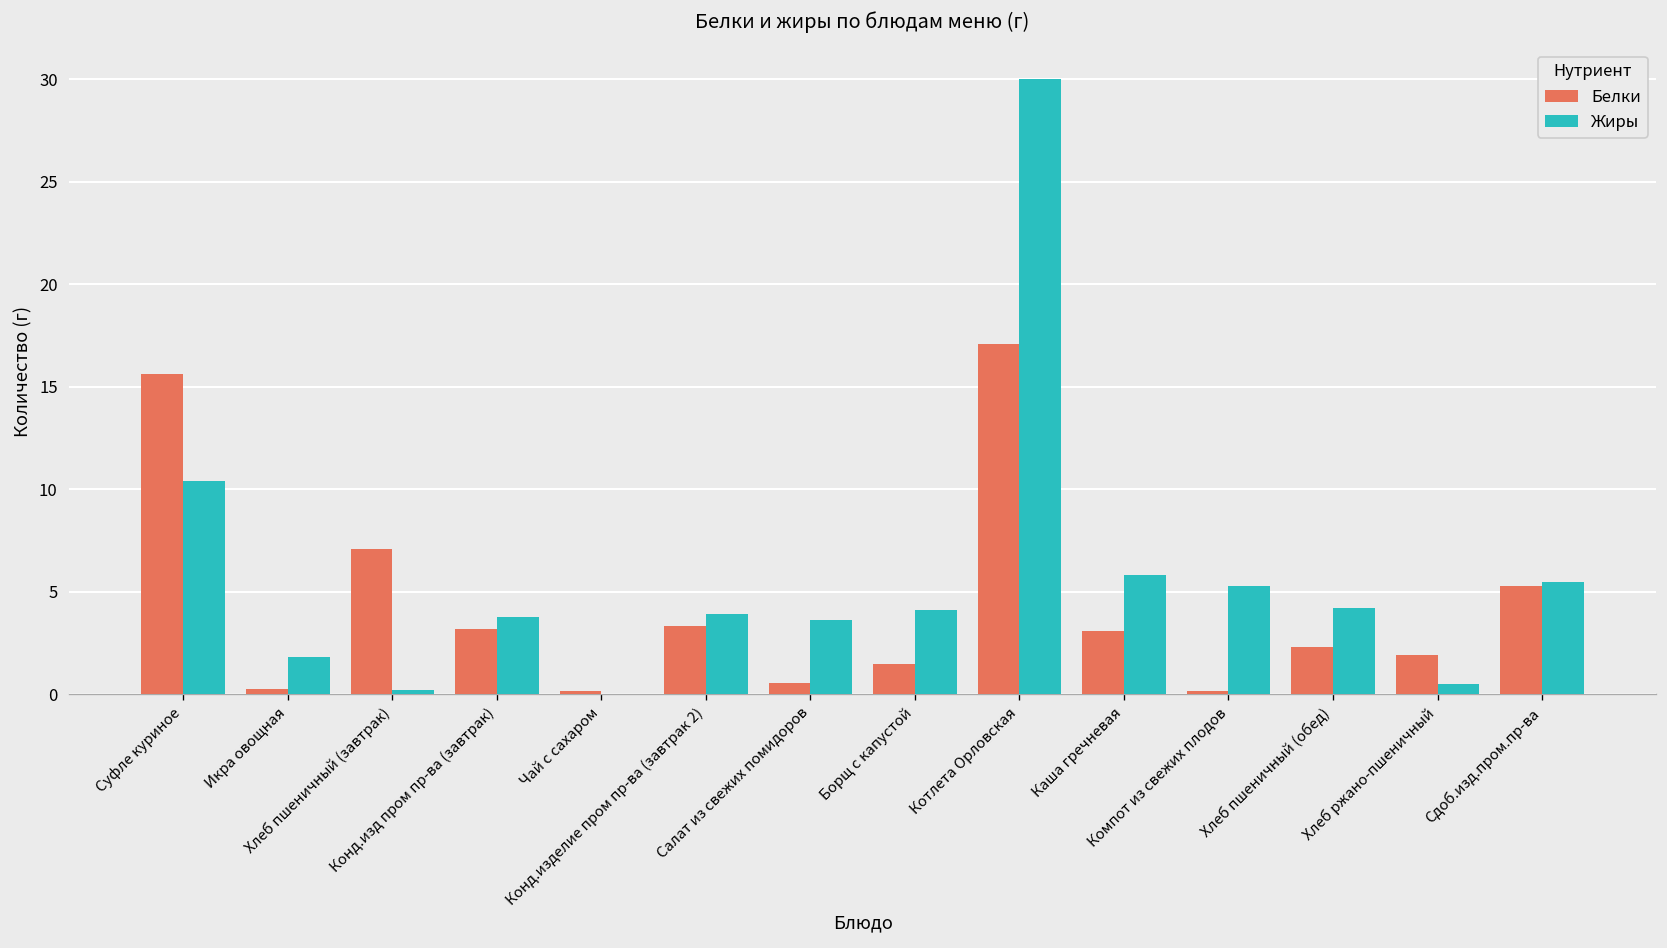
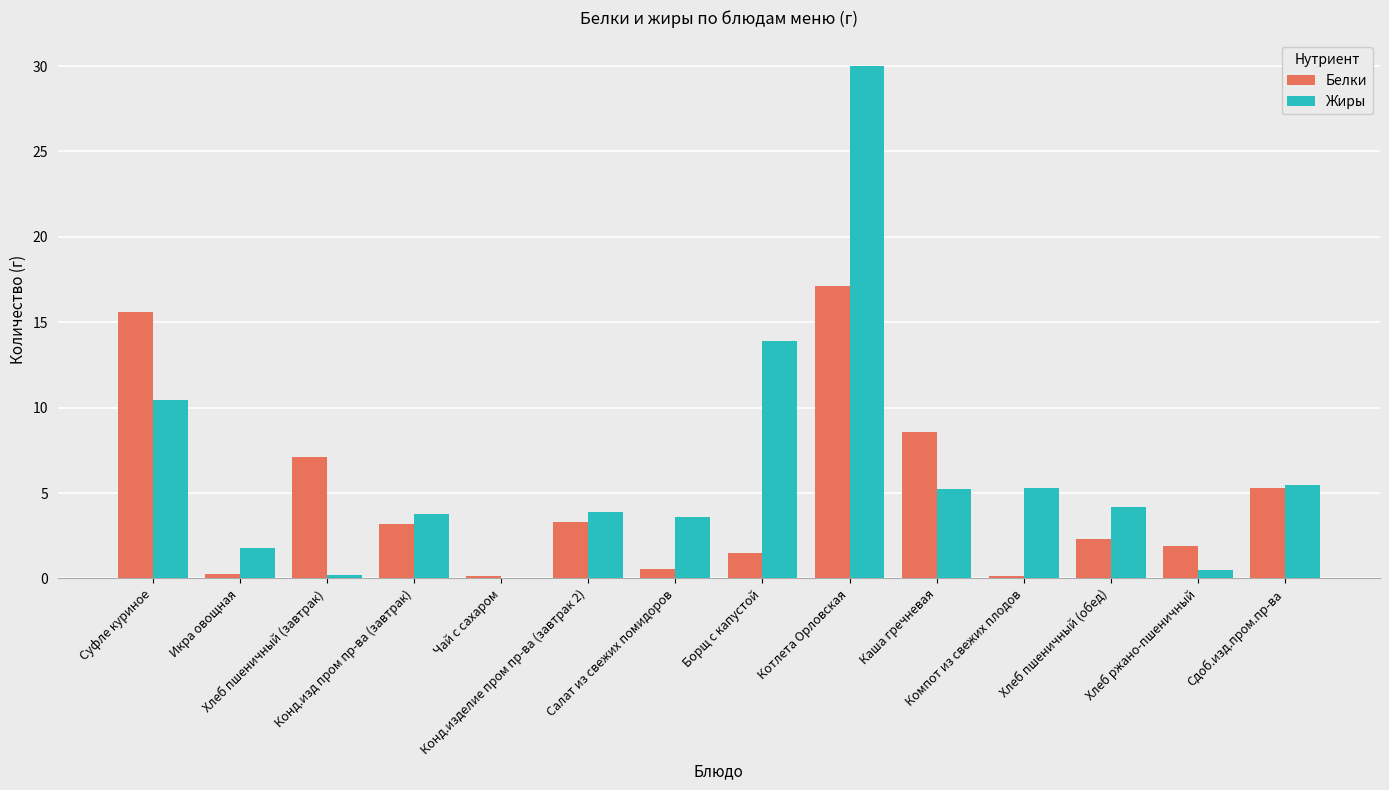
Жиры, Борщ с капустой: 4.1 -> 13.9
Белки, Каша гречневая: 3.1 -> 8.6
Жиры, Каша гречневая: 5.8 -> 5.2
